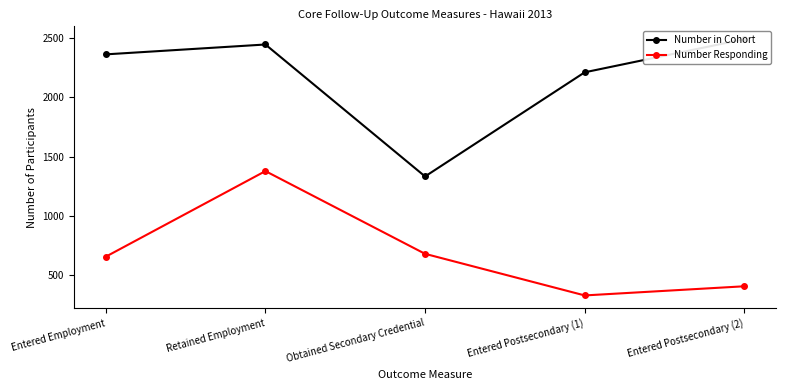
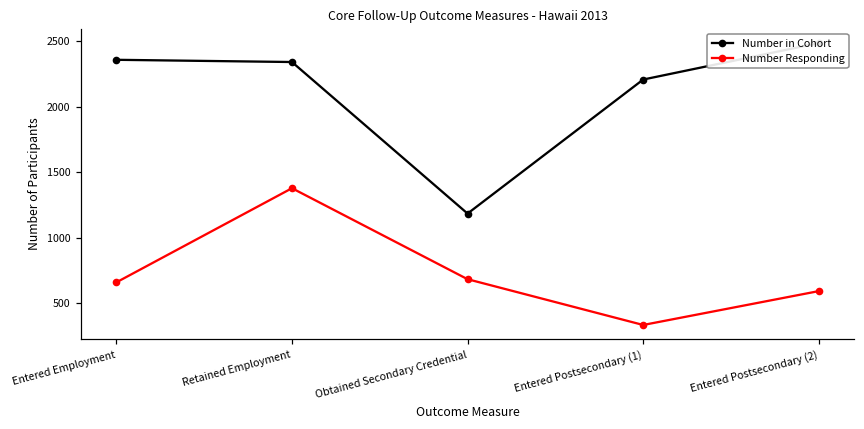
Number in Cohort, Retained Employment: 2440 -> 2340
Number in Cohort, Obtained Secondary Credential: 1330 -> 1180
Number Responding, Entered Postsecondary (2): 410 -> 590
